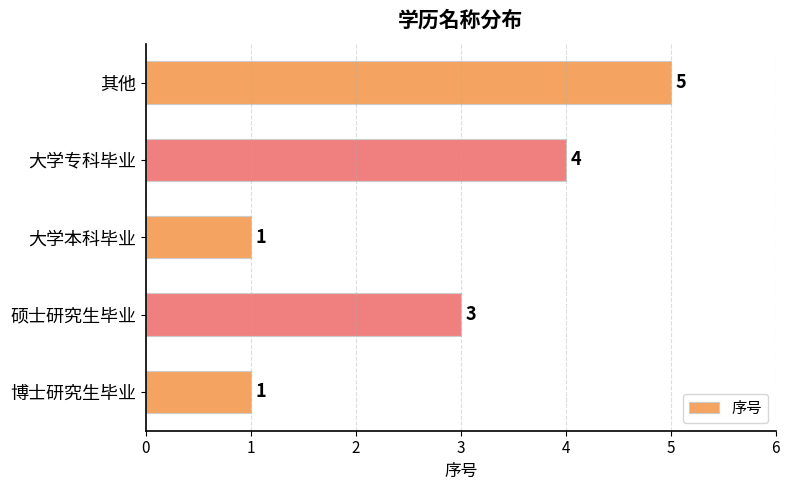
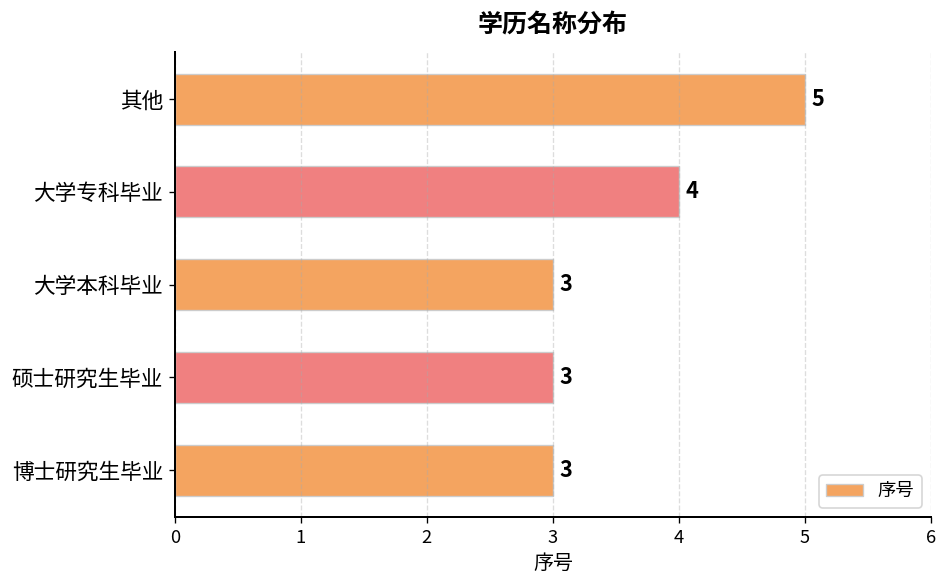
大学本科毕业: 1 -> 3
博士研究生毕业: 1 -> 3
